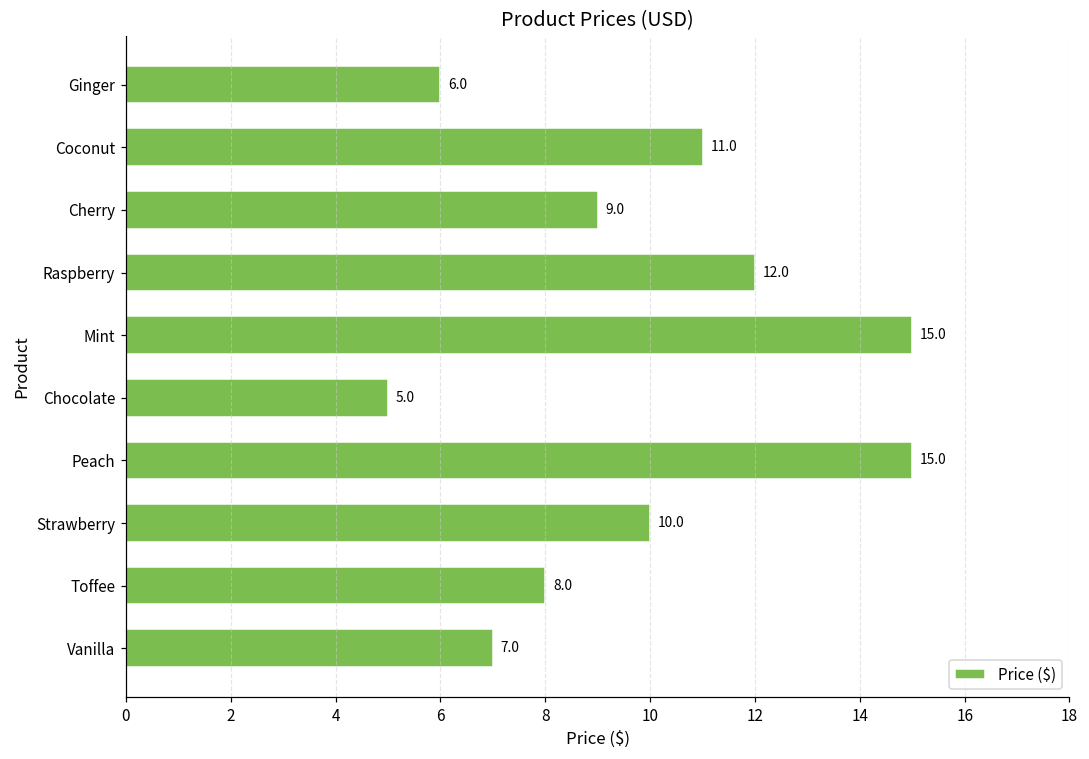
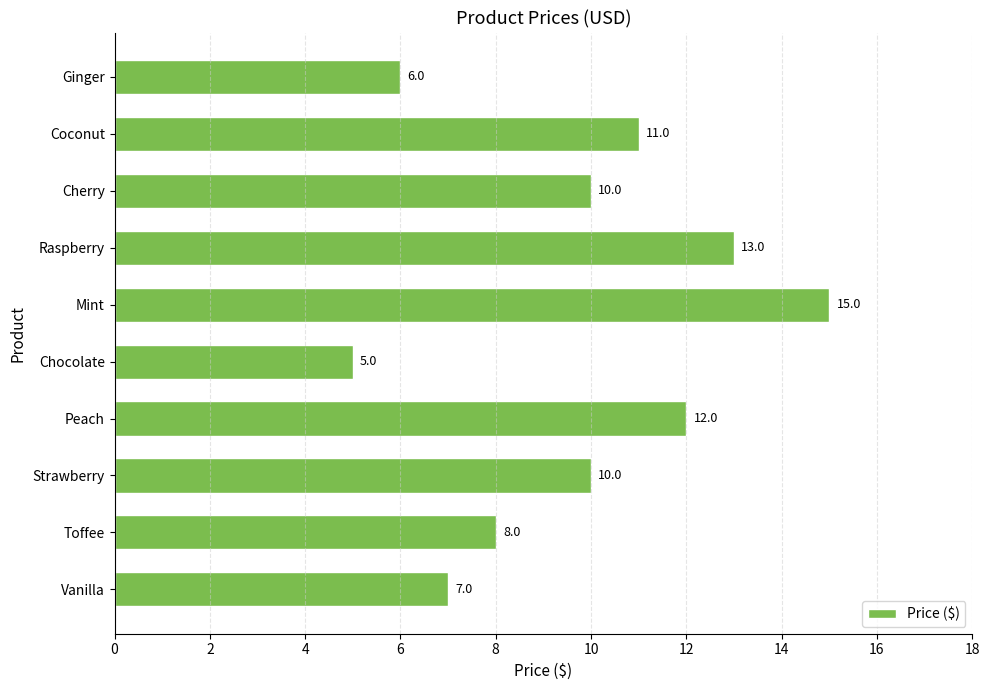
Cherry: 9.0 -> 10.0
Raspberry: 12.0 -> 13.0
Peach: 15.0 -> 12.0
